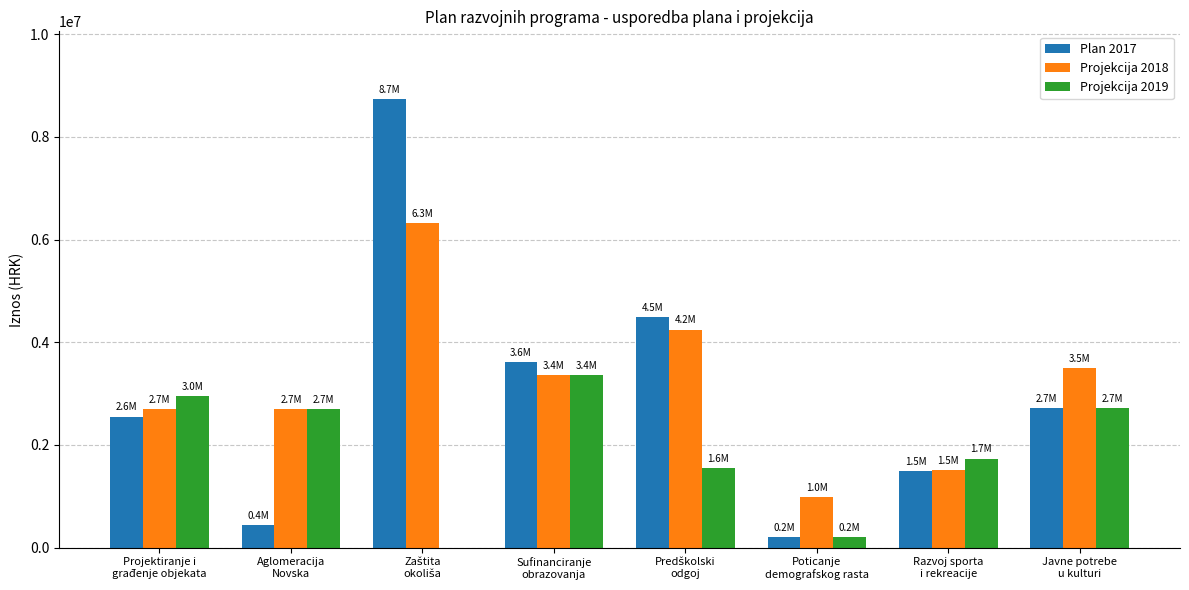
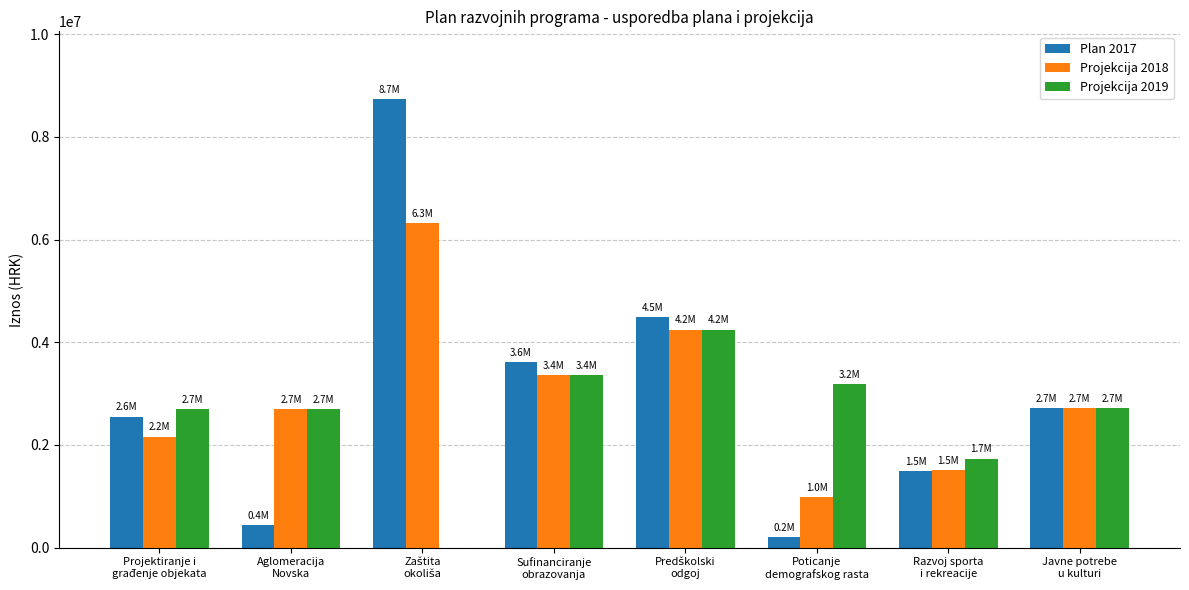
Projekcija 2018, Projektiranje i građenje objekata: 2.7M -> 2.2M
Projekcija 2019, Projektiranje i građenje objekata: 3.0M -> 2.7M
Projekcija 2019, Predškolski odgoj: 1.6M -> 4.2M
Projekcija 2019, Poticanje demografskog rasta: 0.2M -> 3.2M
Projekcija 2018, Javne potrebe u kulturi: 3.5M -> 2.7M
